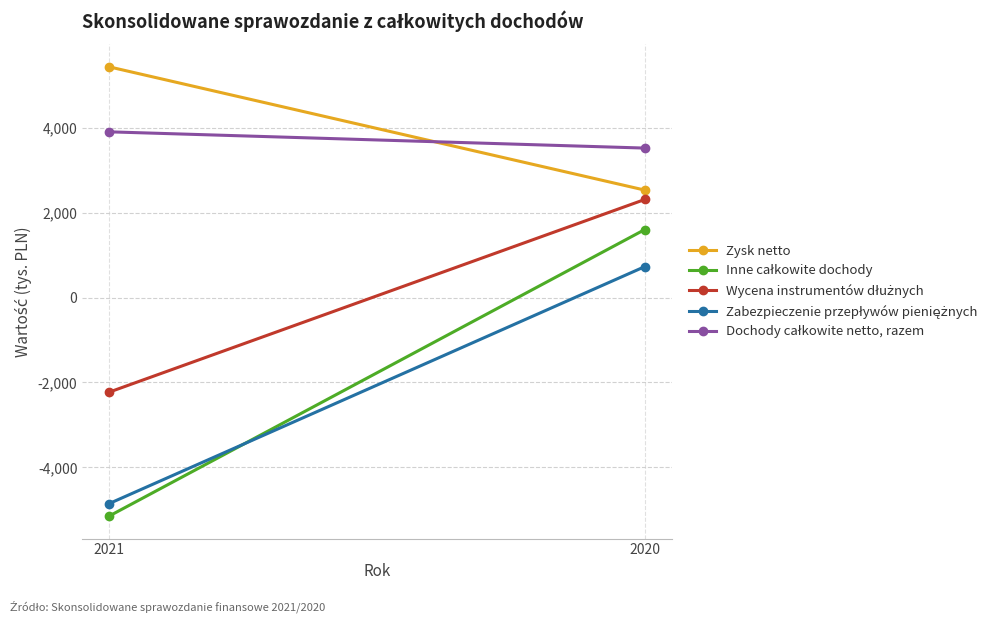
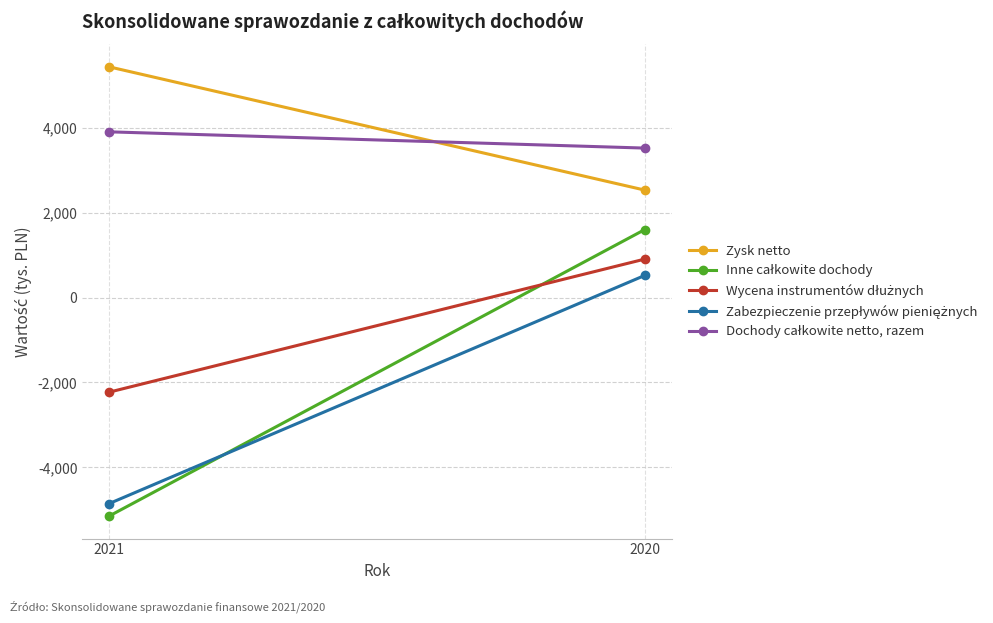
Wycena instrumentów dłużnych, 2020: 2,300 -> 900
Zabezpieczenie przepływów pieniężnych, 2020: 700 -> 500
